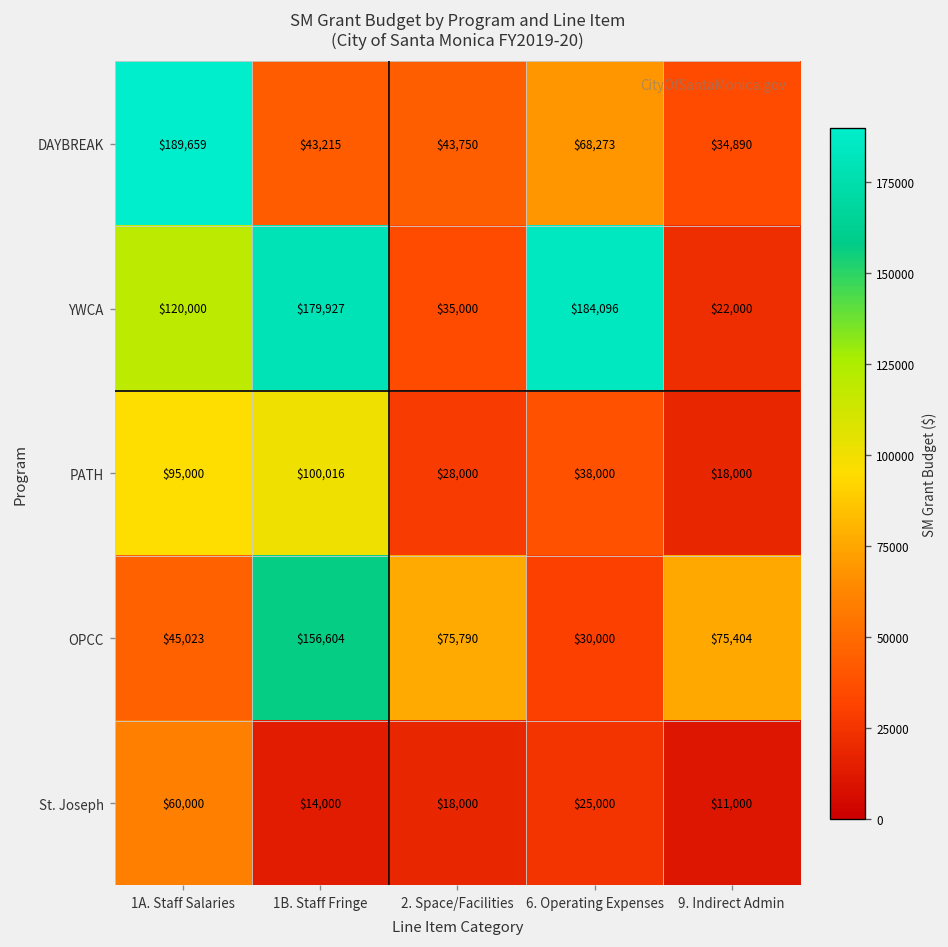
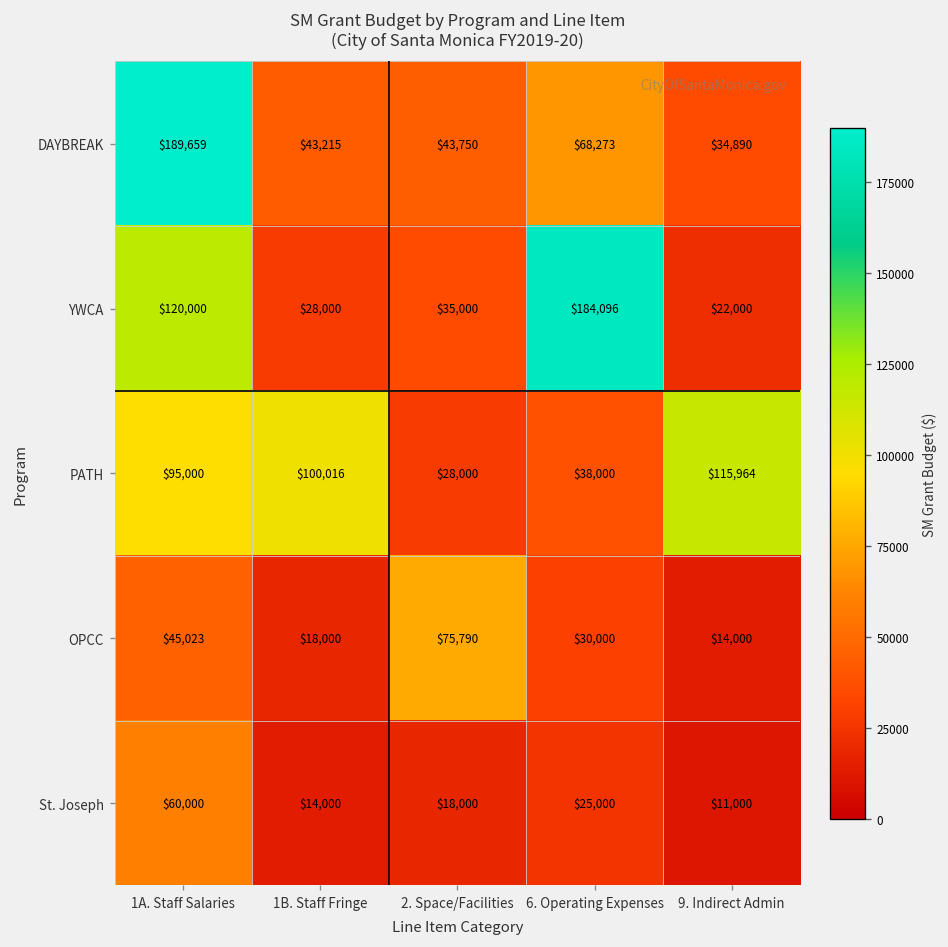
YWCA, 1B. Staff Fringe: $179,927 -> $28,000
PATH, 9. Indirect Admin: $18,000 -> $115,964
OPCC, 1B. Staff Fringe: $156,604 -> $18,000
OPCC, 9. Indirect Admin: $75,404 -> $14,000
